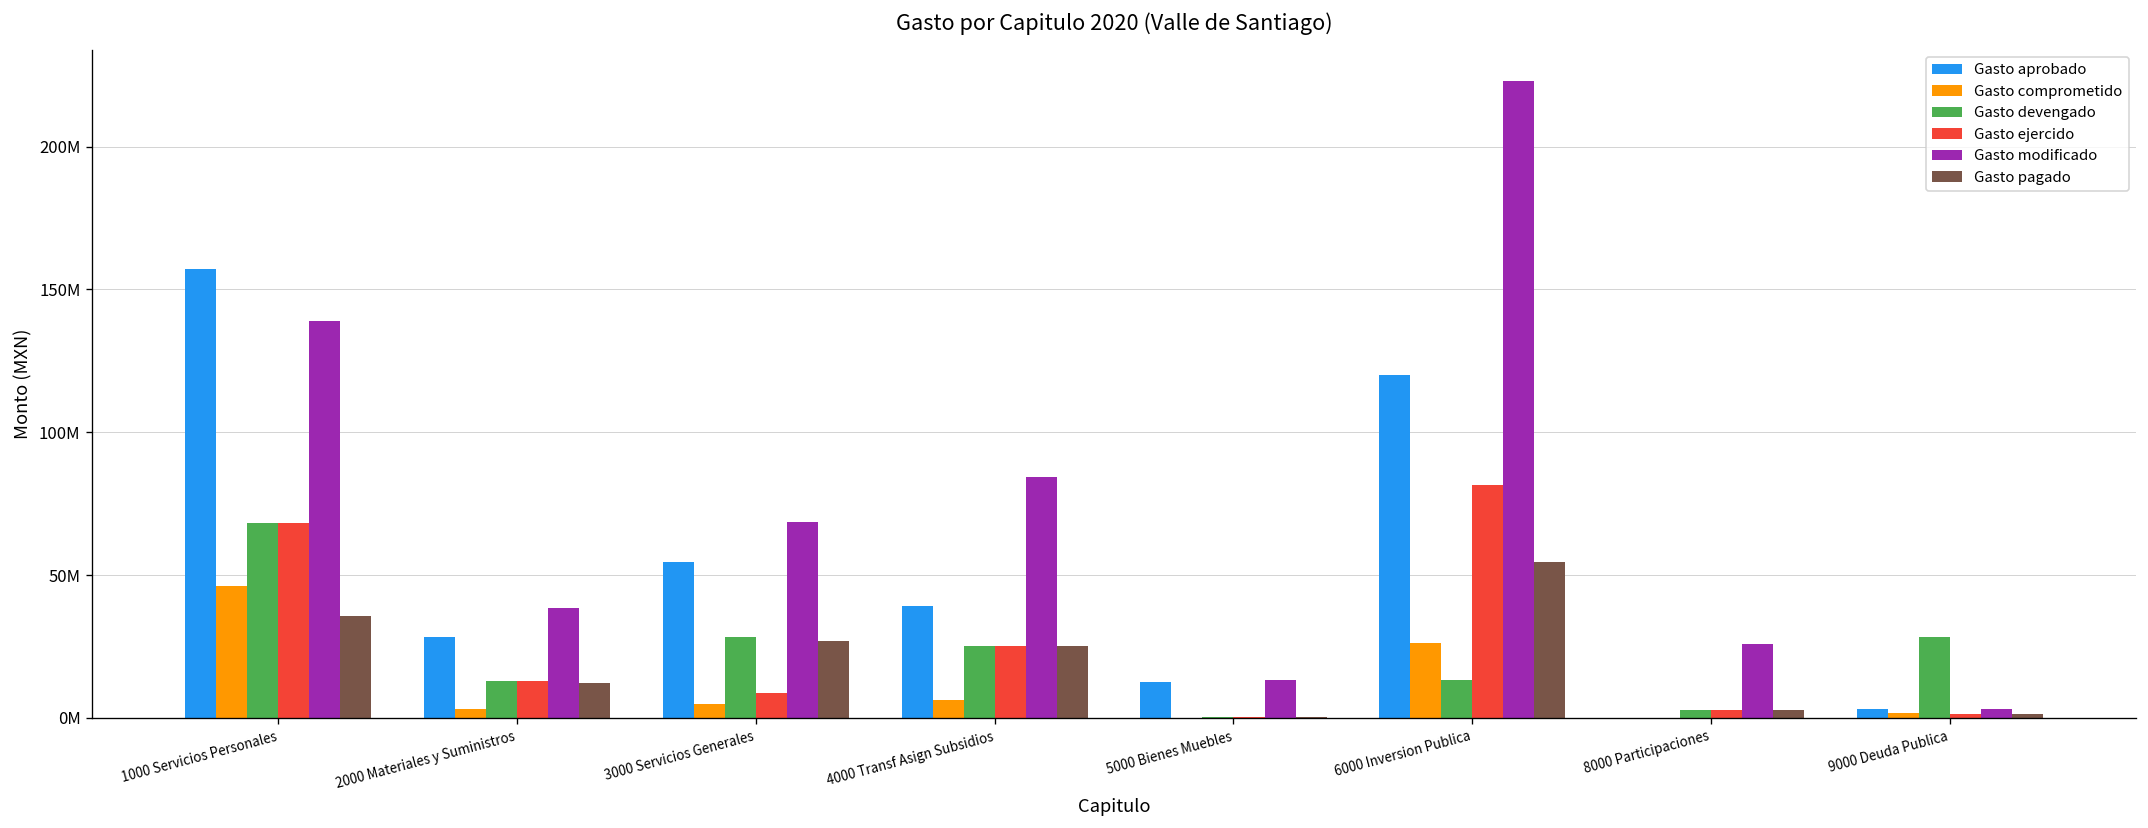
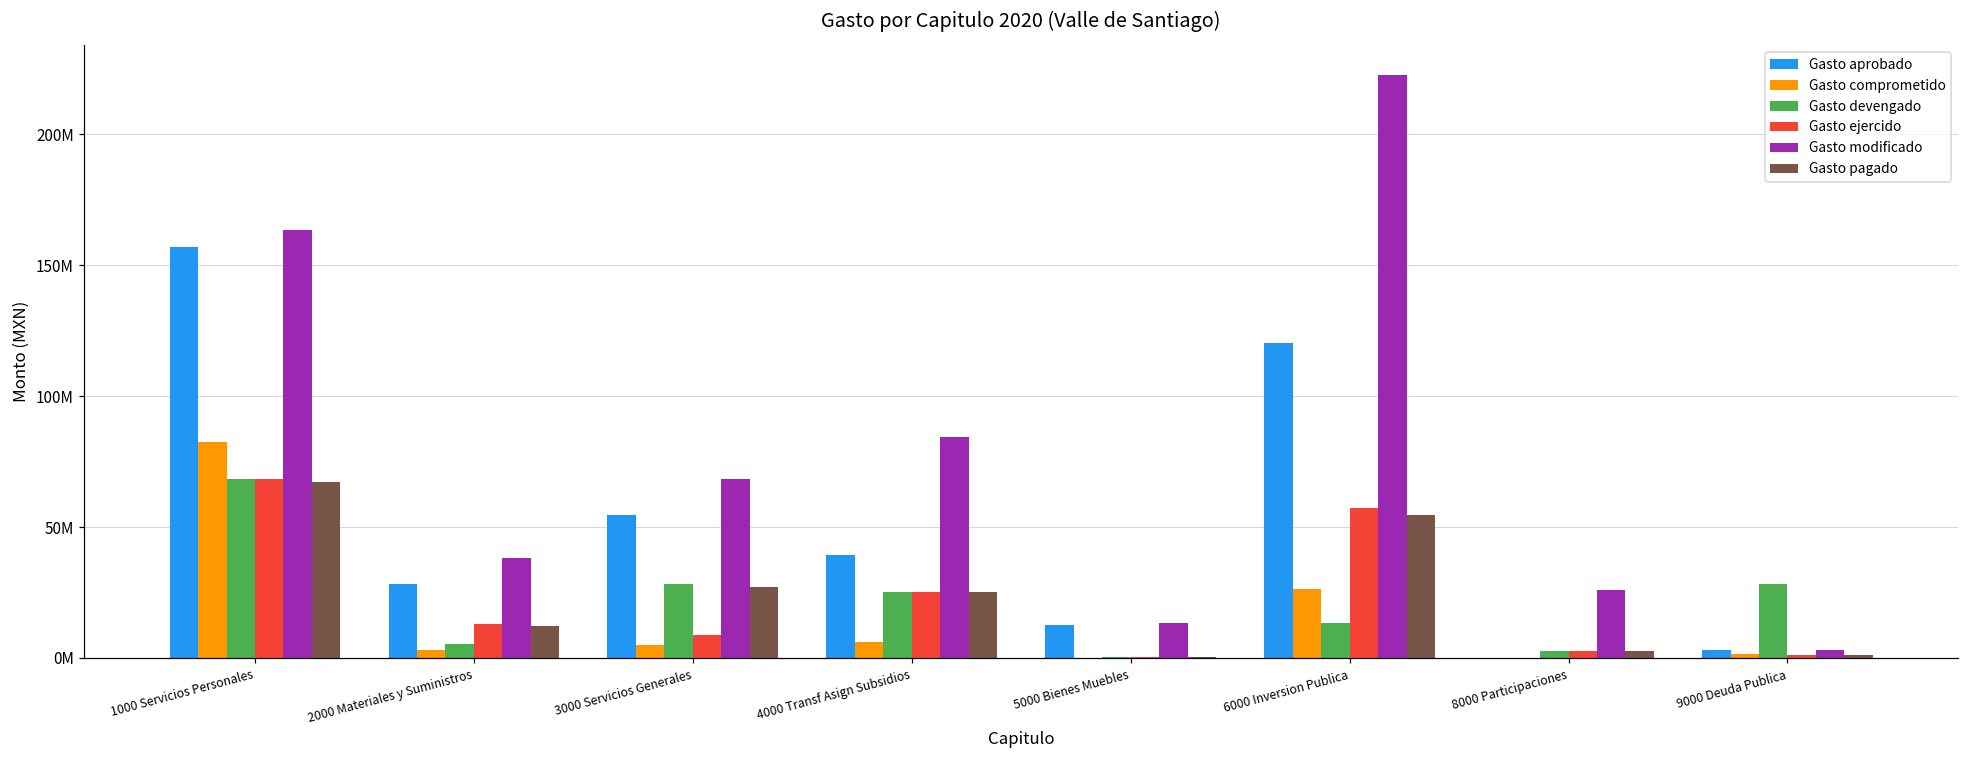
Gasto comprometido, 1000 Servicios Personales: 46000000 -> 82000000
Gasto modificado, 1000 Servicios Personales: 139000000 -> 164000000
Gasto pagado, 1000 Servicios Personales: 36000000 -> 67000000
Gasto devengado, 2000 Materiales y Suministros: 13000000 -> 5000000
Gasto ejercido, 6000 Inversion Publica: 81000000 -> 57000000
